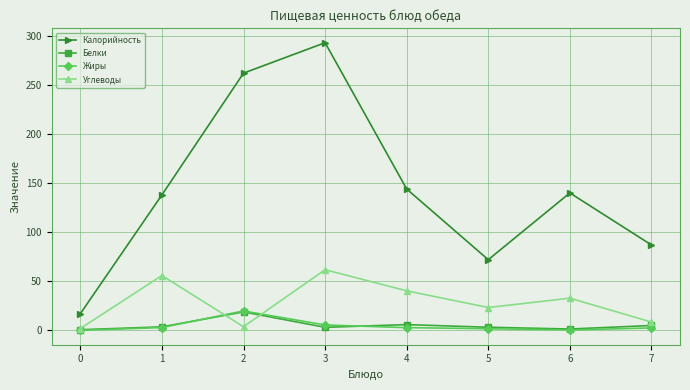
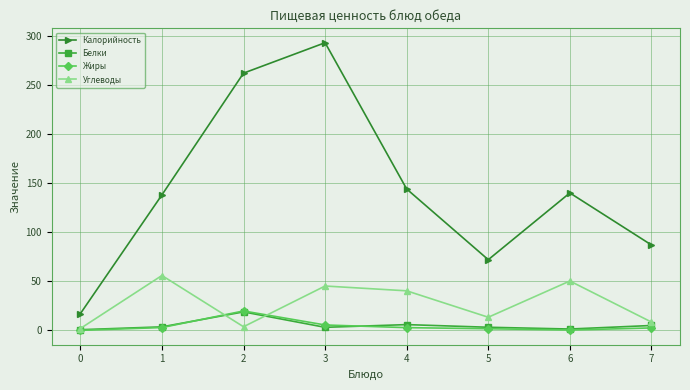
Углеводы, 3: 60 -> 50
Углеводы, 5: 20 -> 10
Углеводы, 6: 30 -> 50
